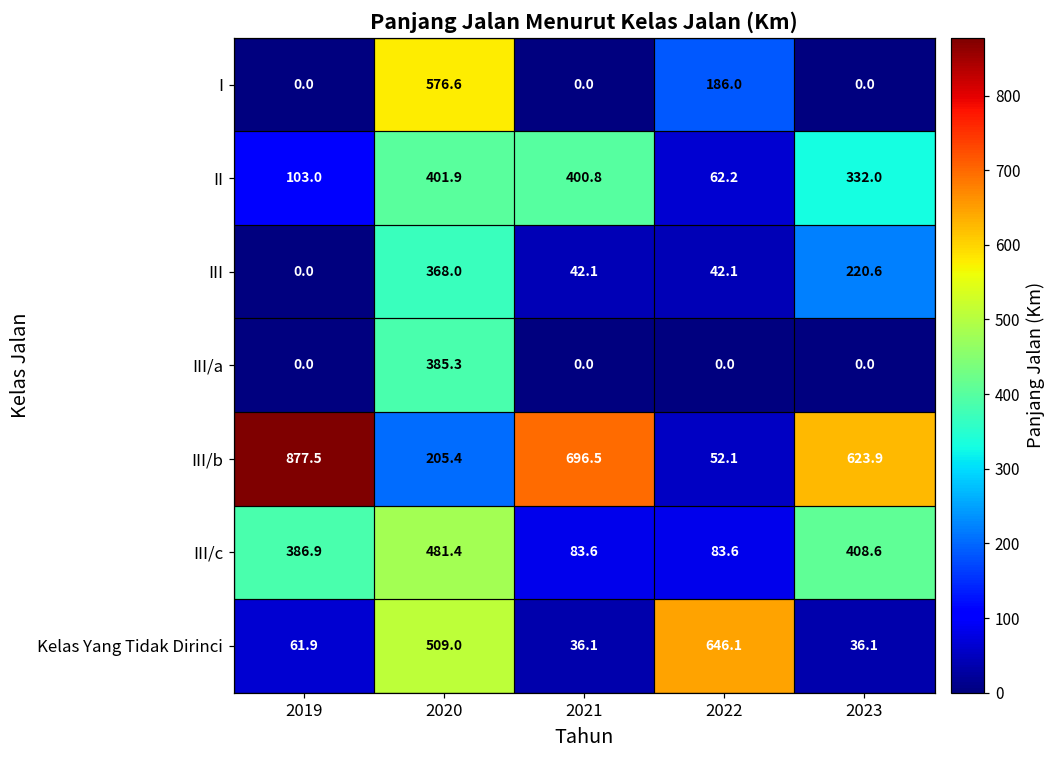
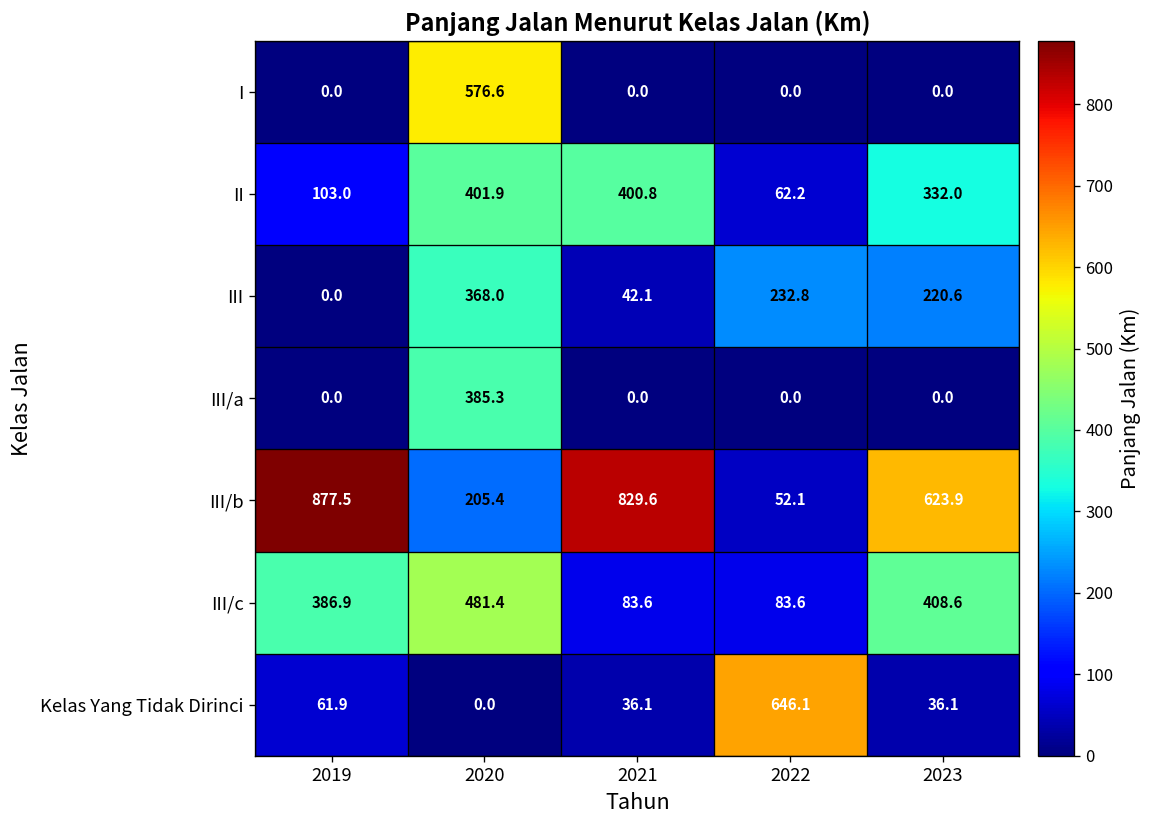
I, 2022: 186.0 -> 0.0
III, 2022: 42.1 -> 232.8
III/b, 2021: 696.5 -> 829.6
Kelas Yang Tidak Dirinci, 2020: 509.0 -> 0.0
